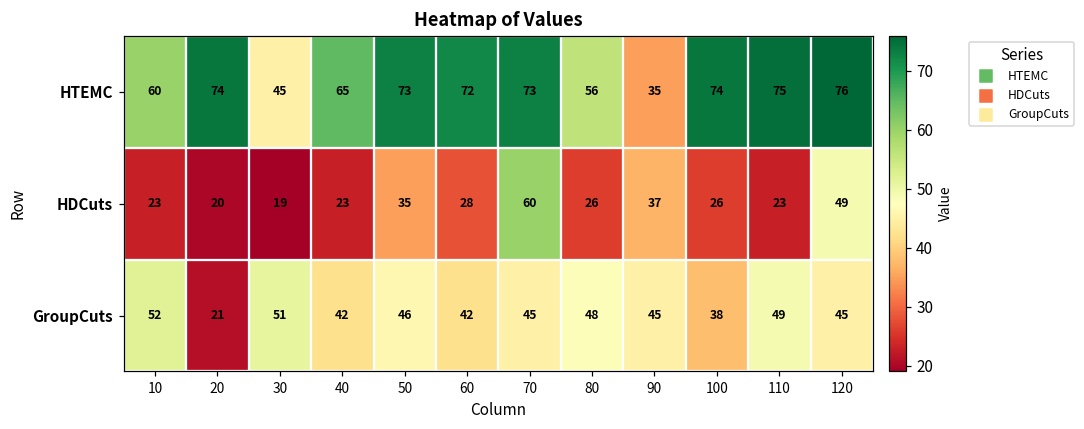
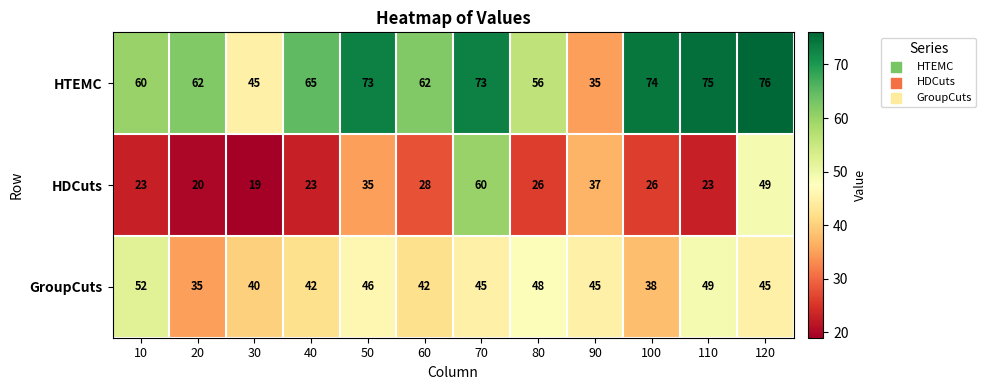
HTEMC, 20: 74 -> 62
HTEMC, 60: 72 -> 62
GroupCuts, 20: 21 -> 35
GroupCuts, 30: 51 -> 40
